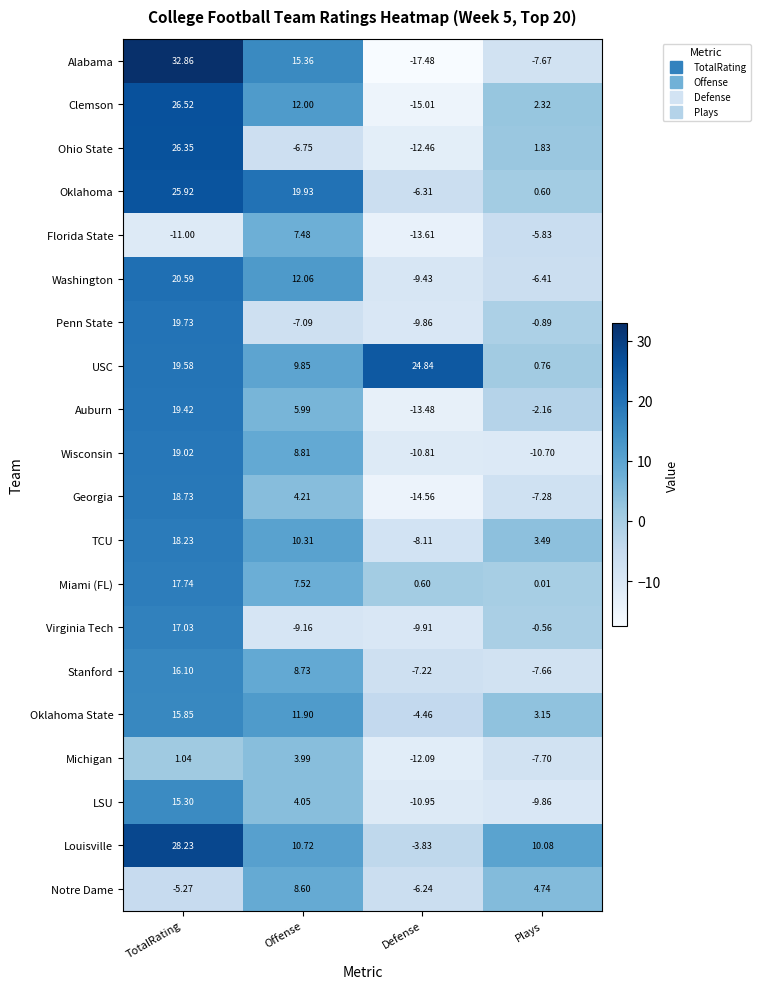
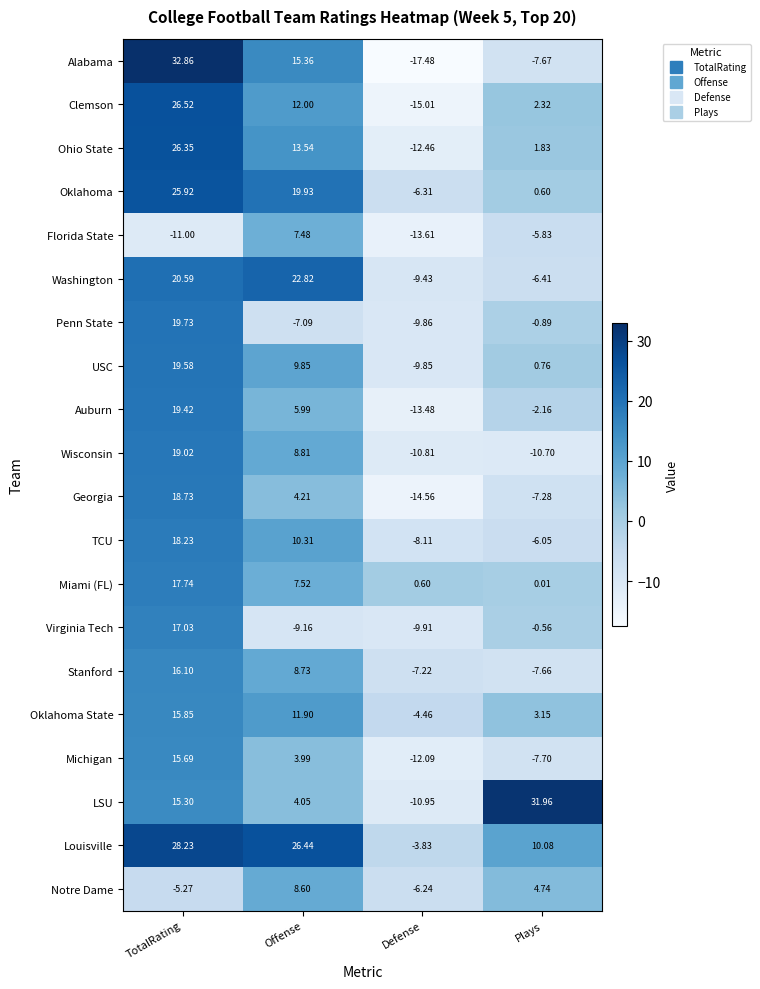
Ohio State, Offense: -6.75 -> 13.54
Washington, Offense: 12.06 -> 22.82
USC, Defense: 24.84 -> -9.85
TCU, Plays: 3.49 -> -6.05
Michigan, TotalRating: 1.04 -> 15.69
LSU, Plays: -9.86 -> 31.96
Louisville, Offense: 10.72 -> 26.44
